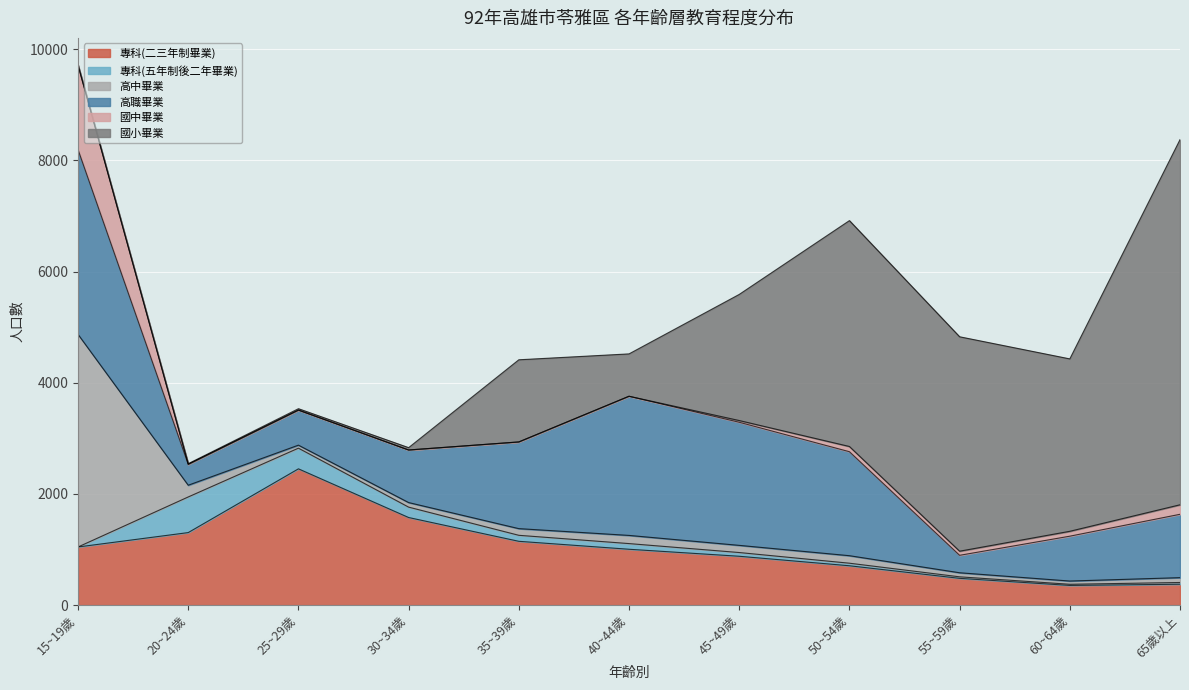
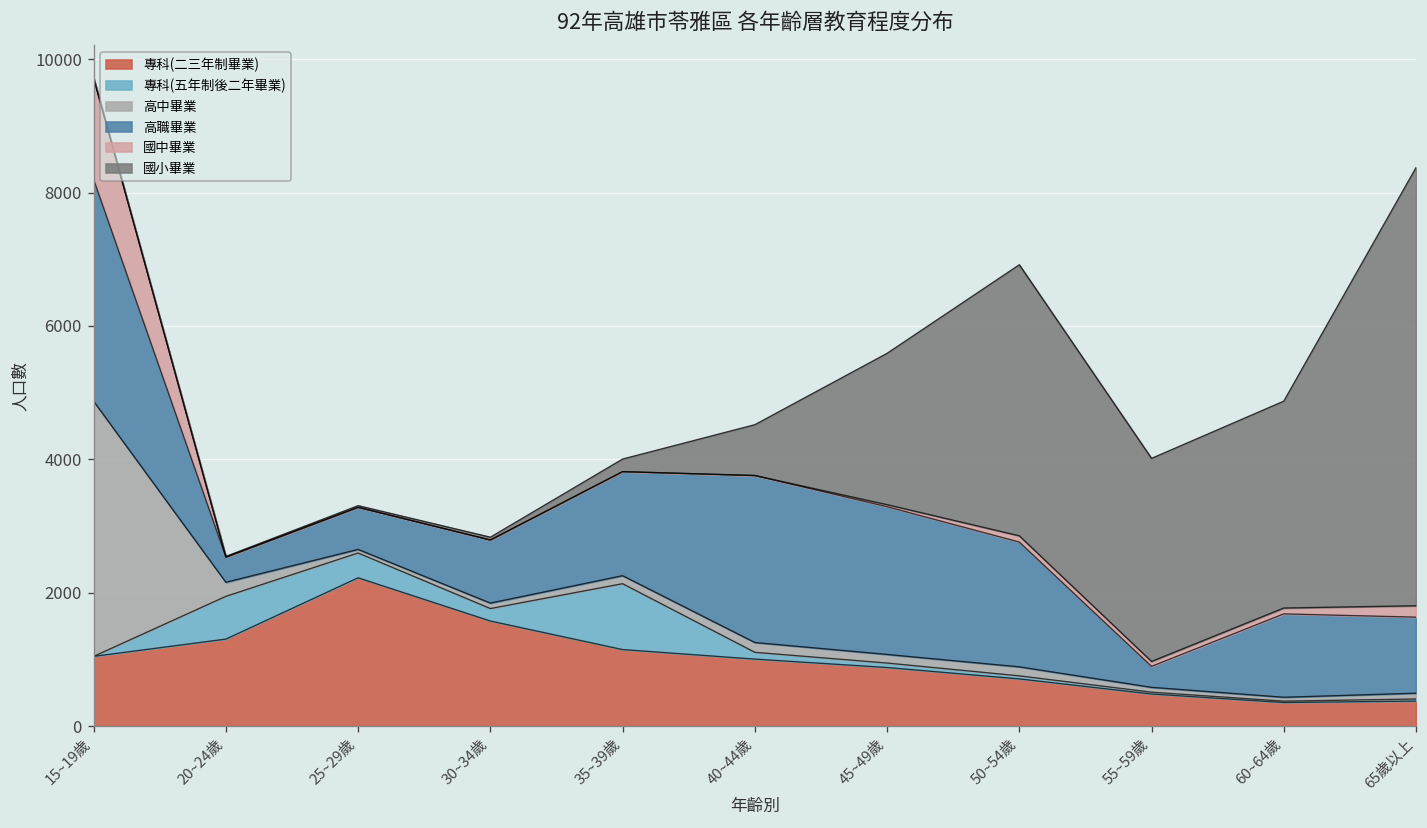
專科(二三年制畢業), 25~29歲: 2500 -> 2200
專科(五年制後二年畢業), 35~39歲: 100 -> 1000
國小畢業, 35~39歲: 1500 -> 200
國小畢業, 55~59歲: 3900 -> 3000
高職畢業, 60~64歲: 800 -> 1300
